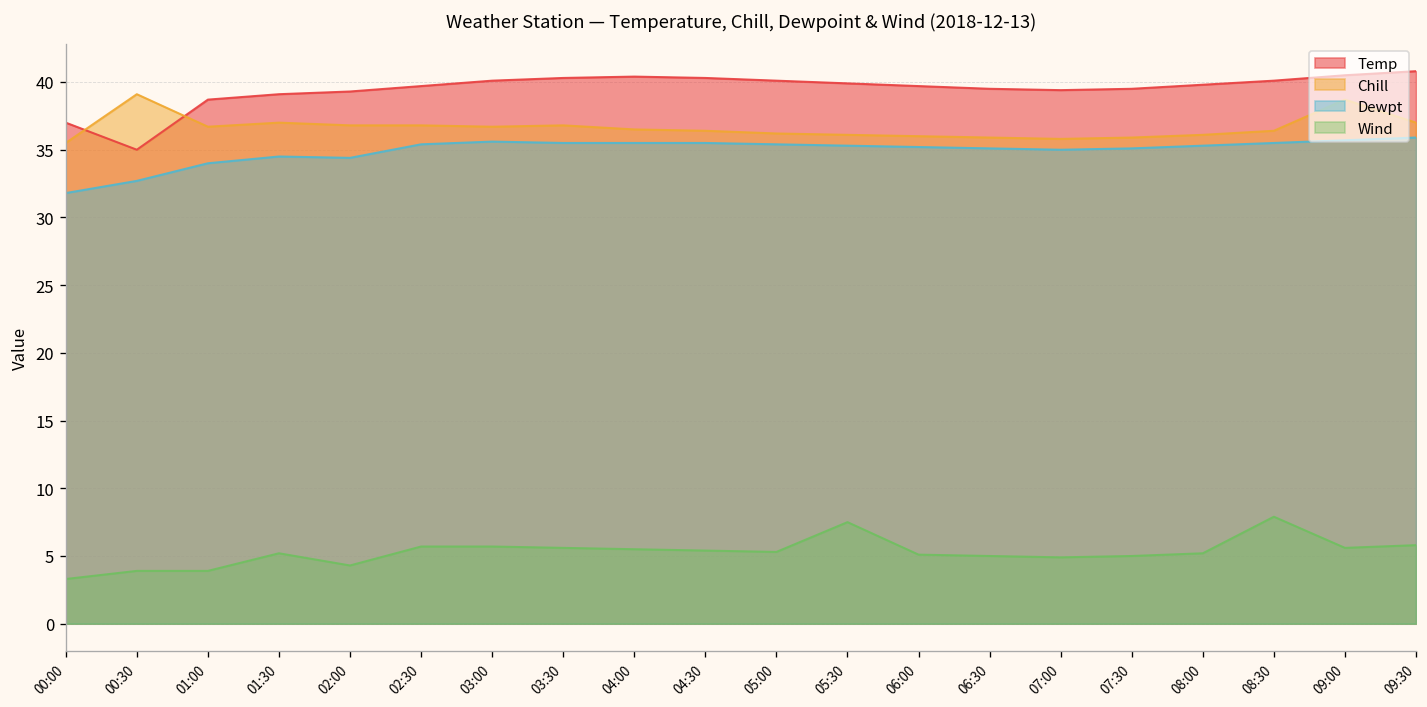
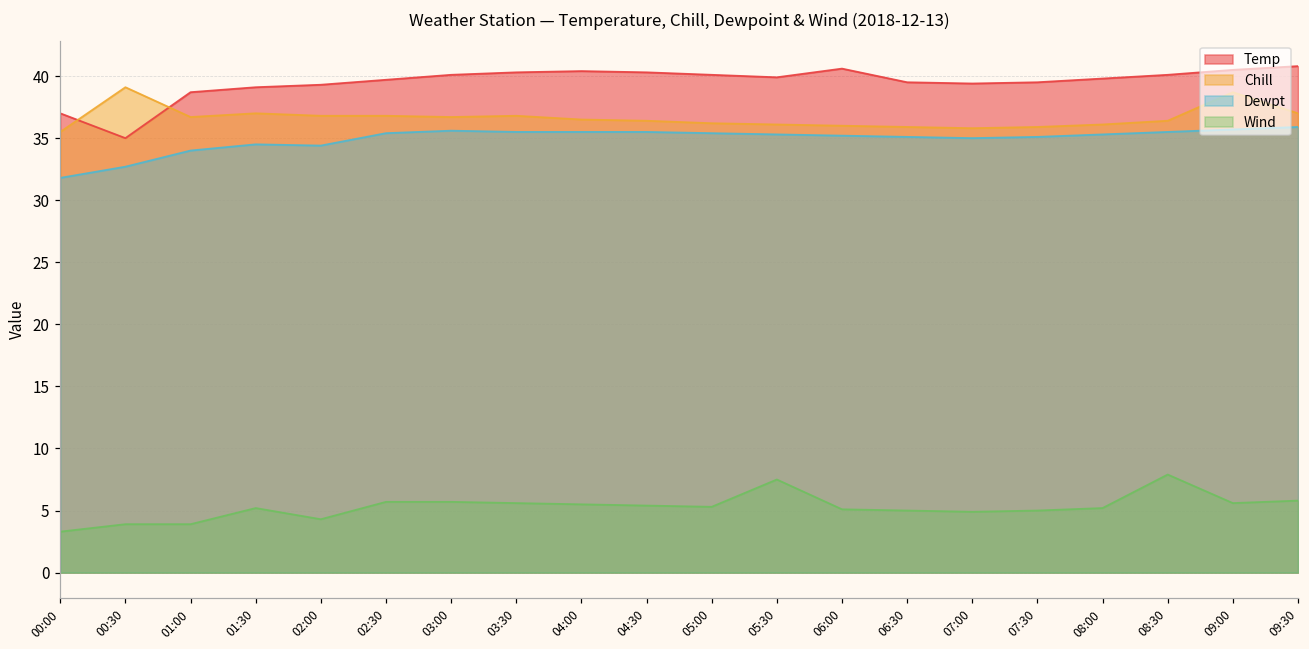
Temp, 06:00: 39.7 -> 40.6
